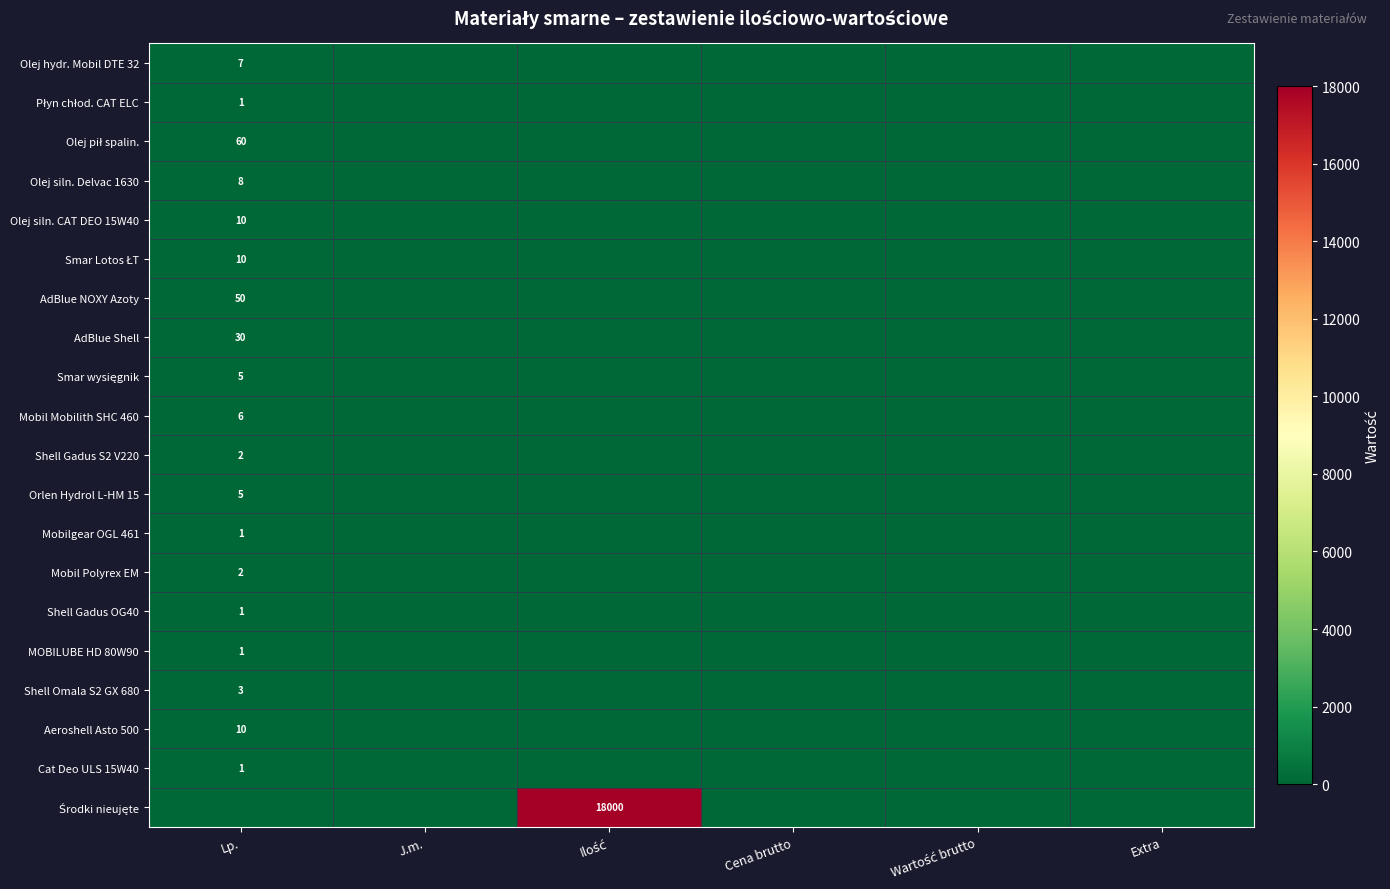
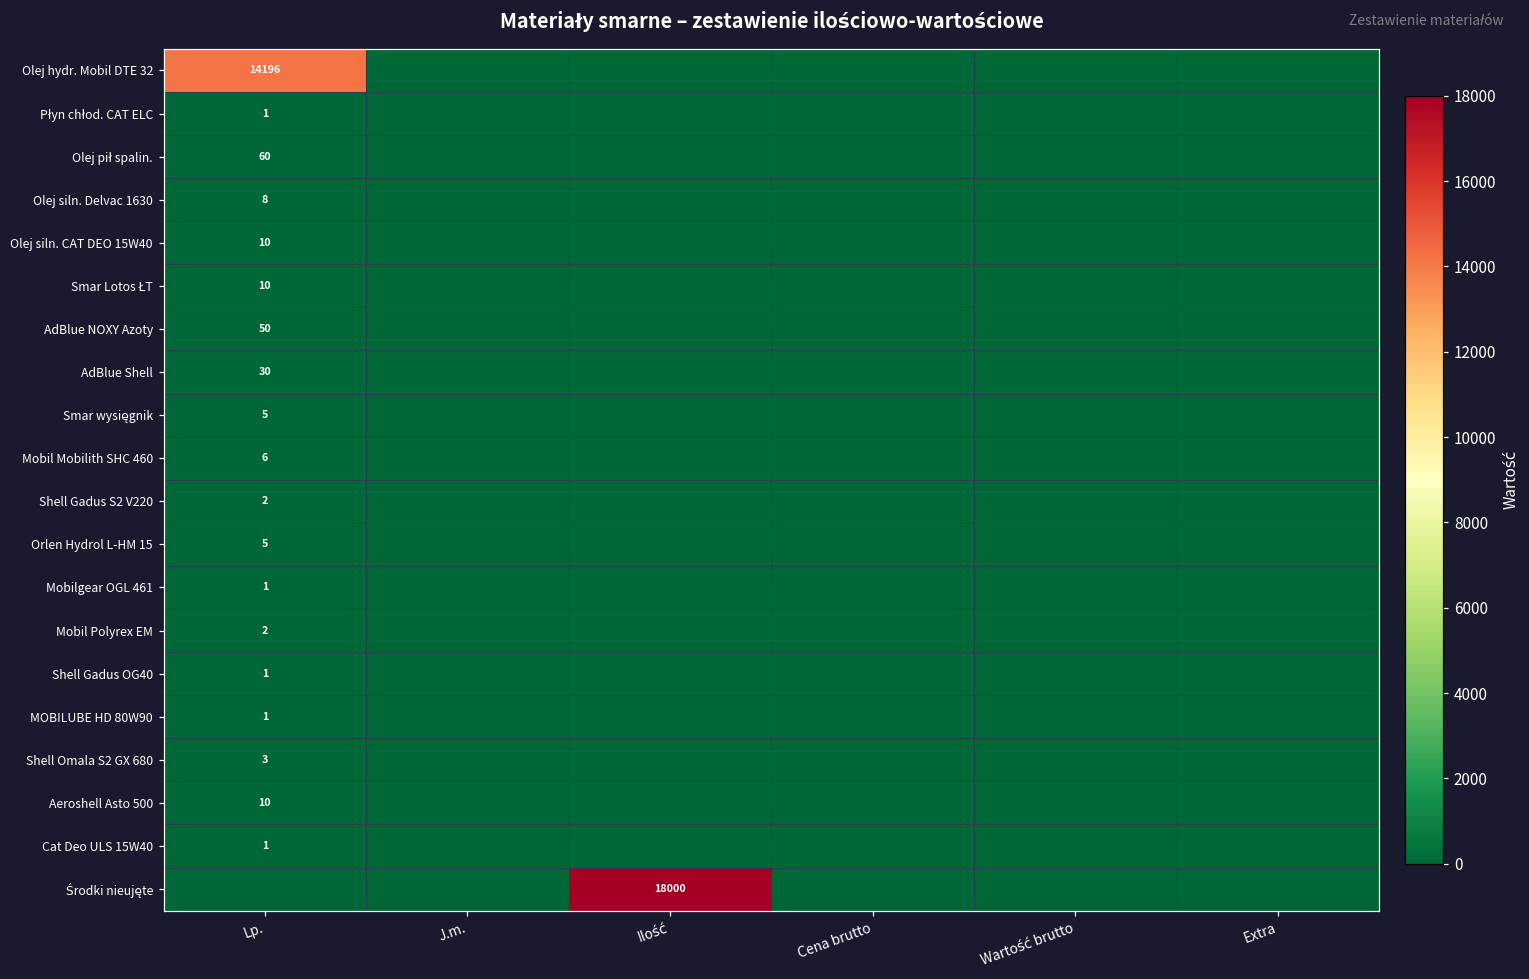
Olej hydr. Mobil DTE 32, Lp.: 7 -> 14196
